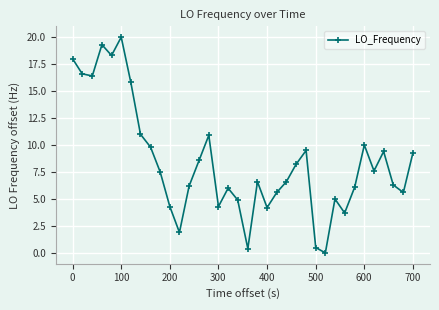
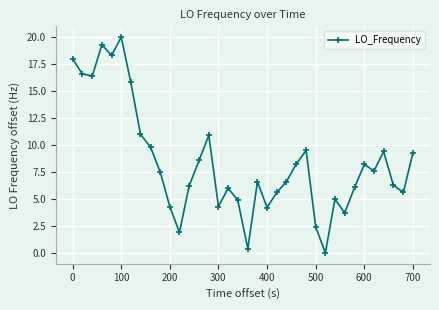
500: 0.5 -> 2.4
600: 10.0 -> 8.2
